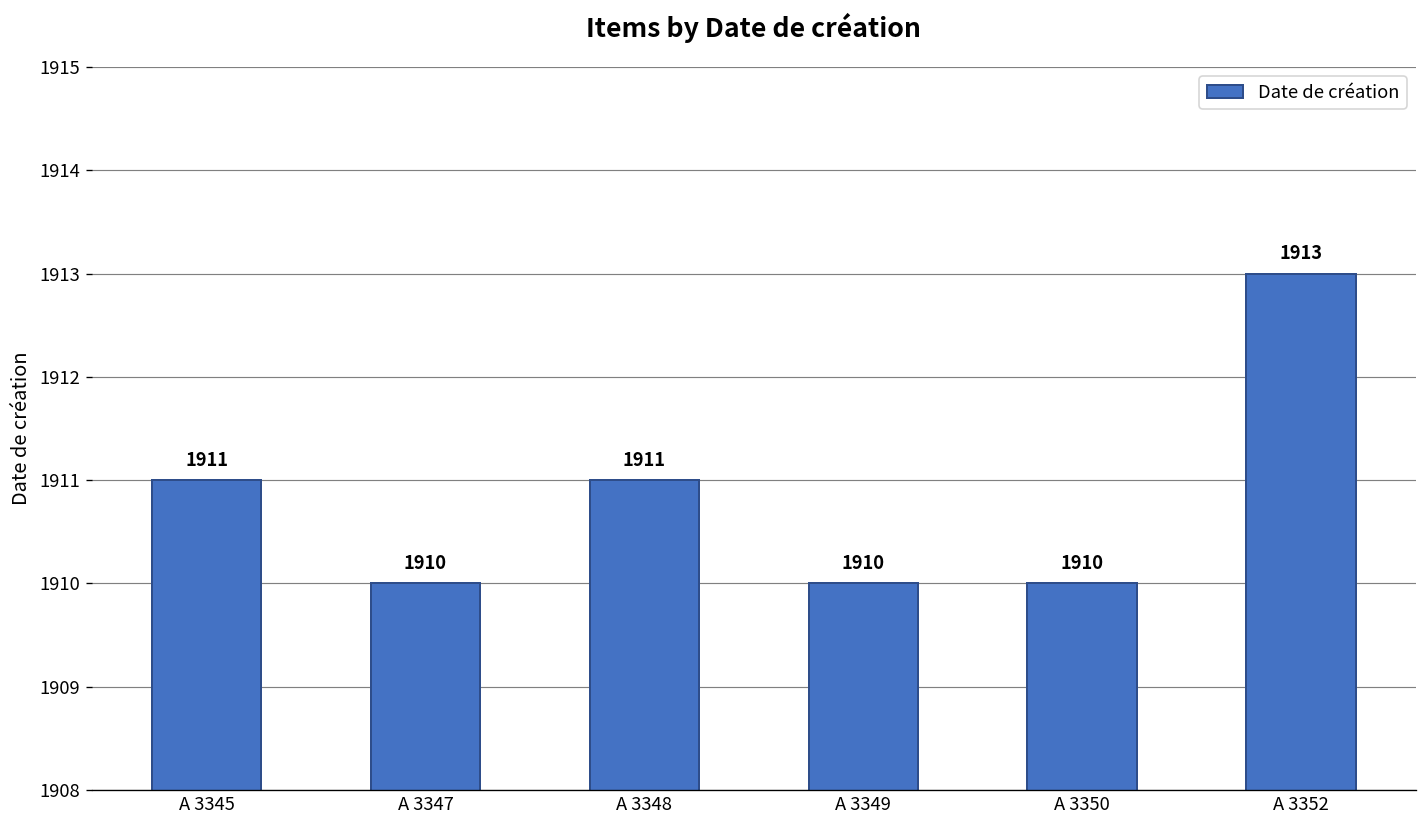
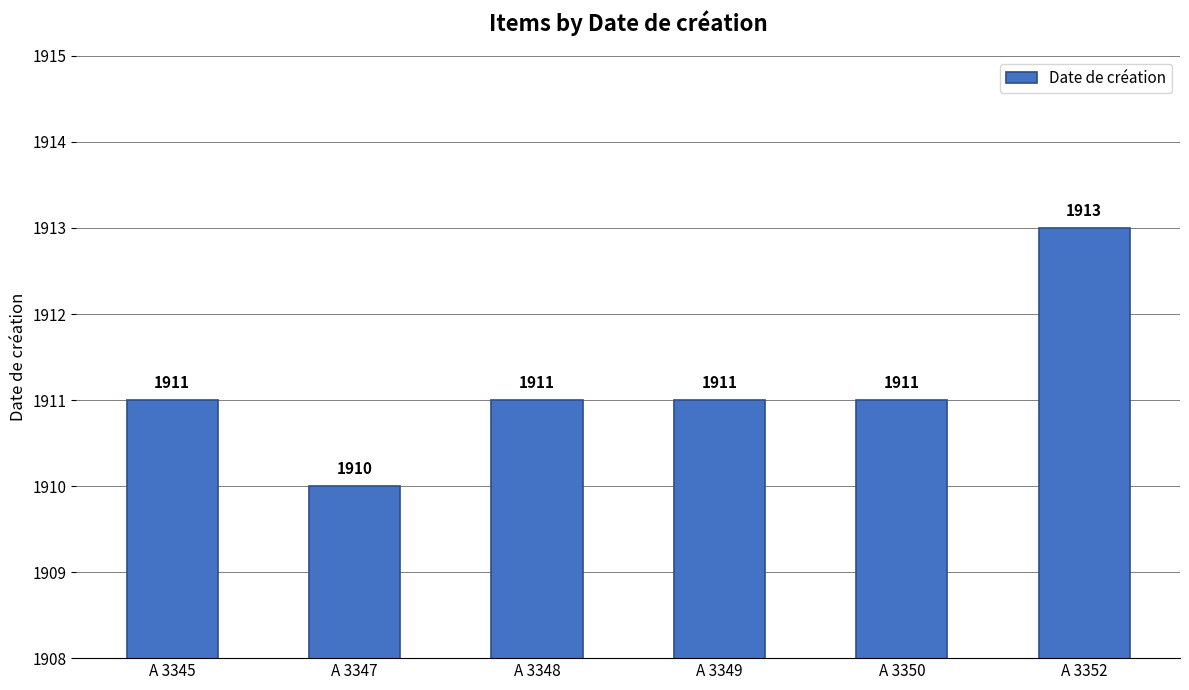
A 3349: 1910 -> 1911
A 3350: 1910 -> 1911
